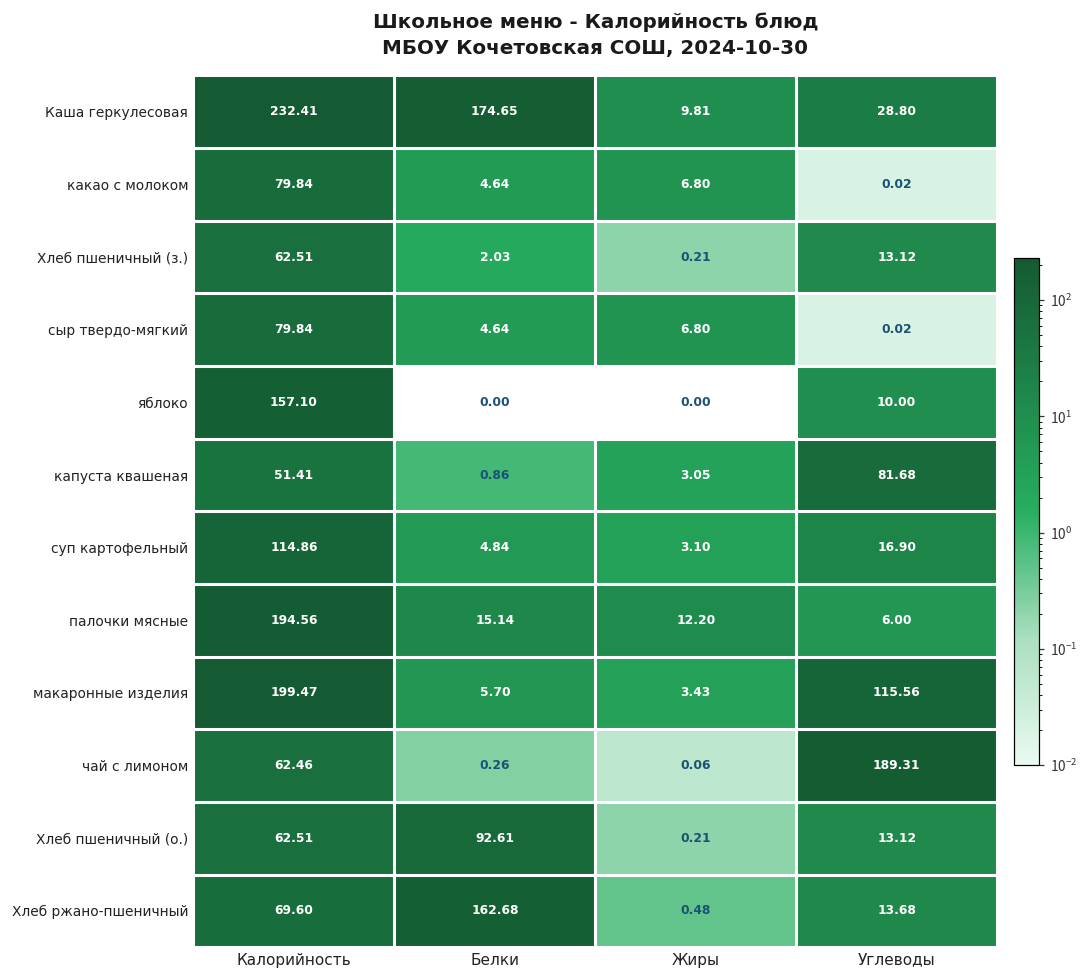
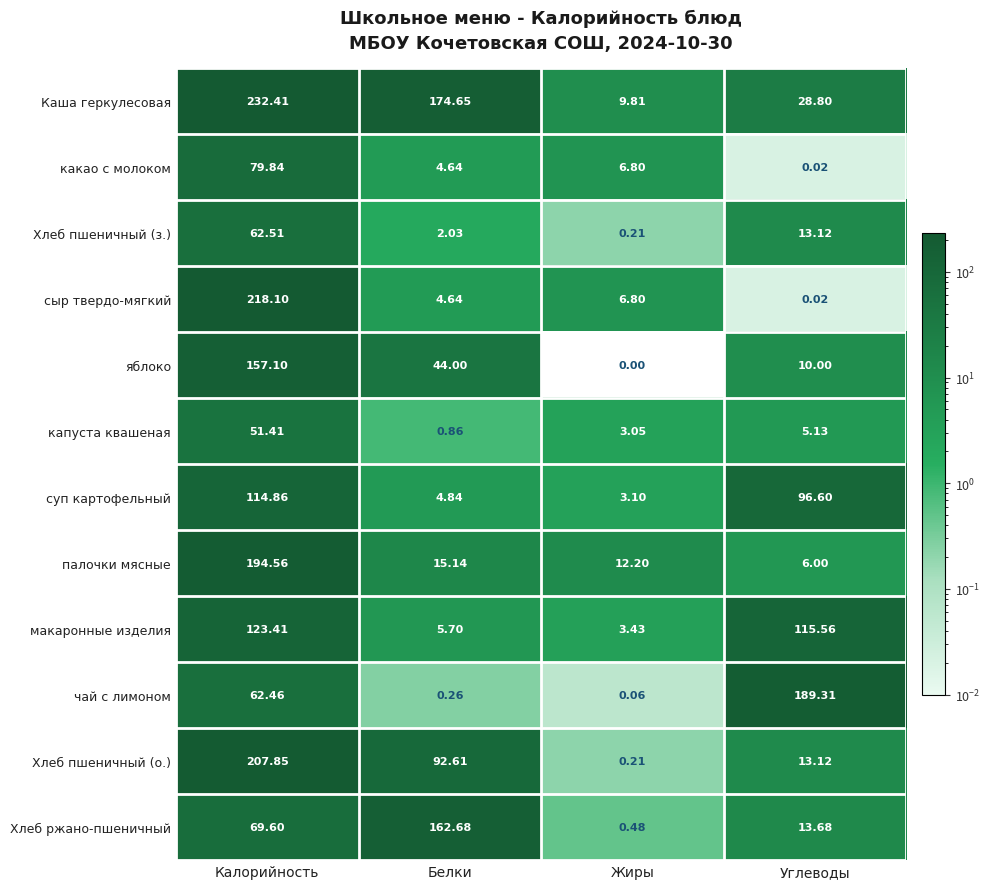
сыр твердо-мягкий, Калорийность: 79.84 -> 218.10
яблоко, Белки: 0.00 -> 44.00
капуста квашеная, Углеводы: 81.68 -> 5.13
суп картофельный, Углеводы: 16.90 -> 96.60
макаронные изделия, Калорийность: 199.47 -> 123.41
Хлеб пшеничный (о.), Калорийность: 62.51 -> 207.85
